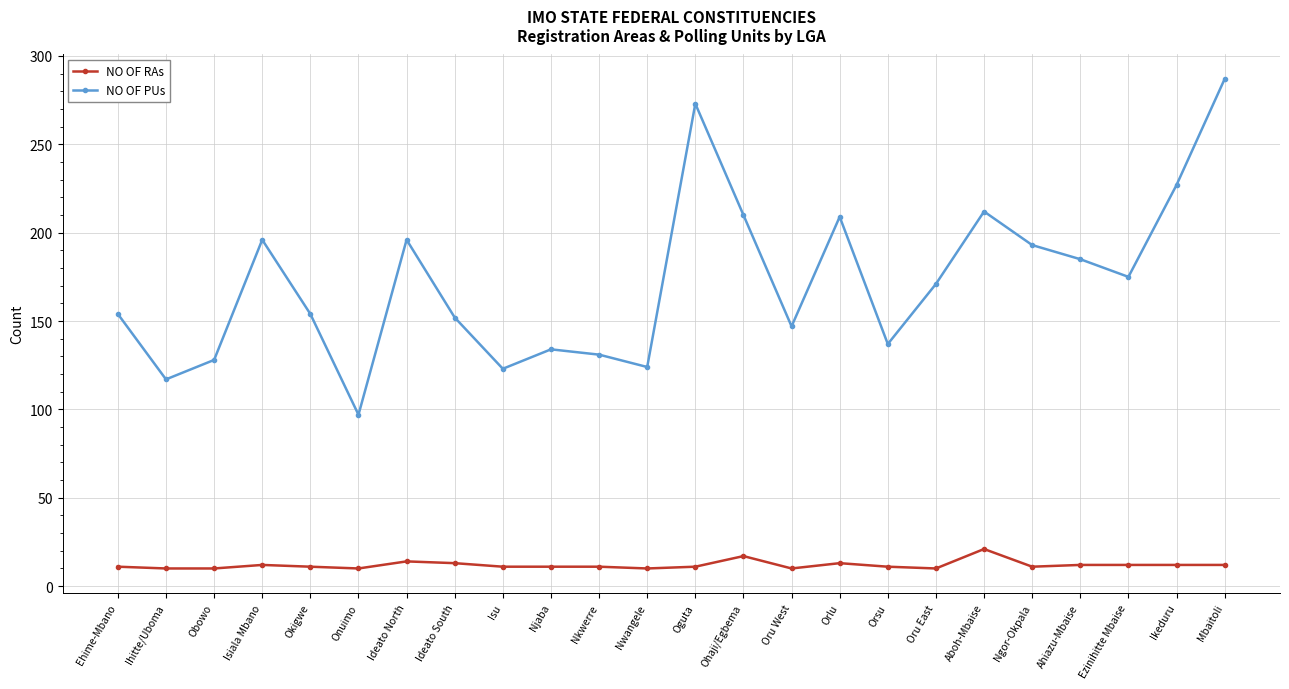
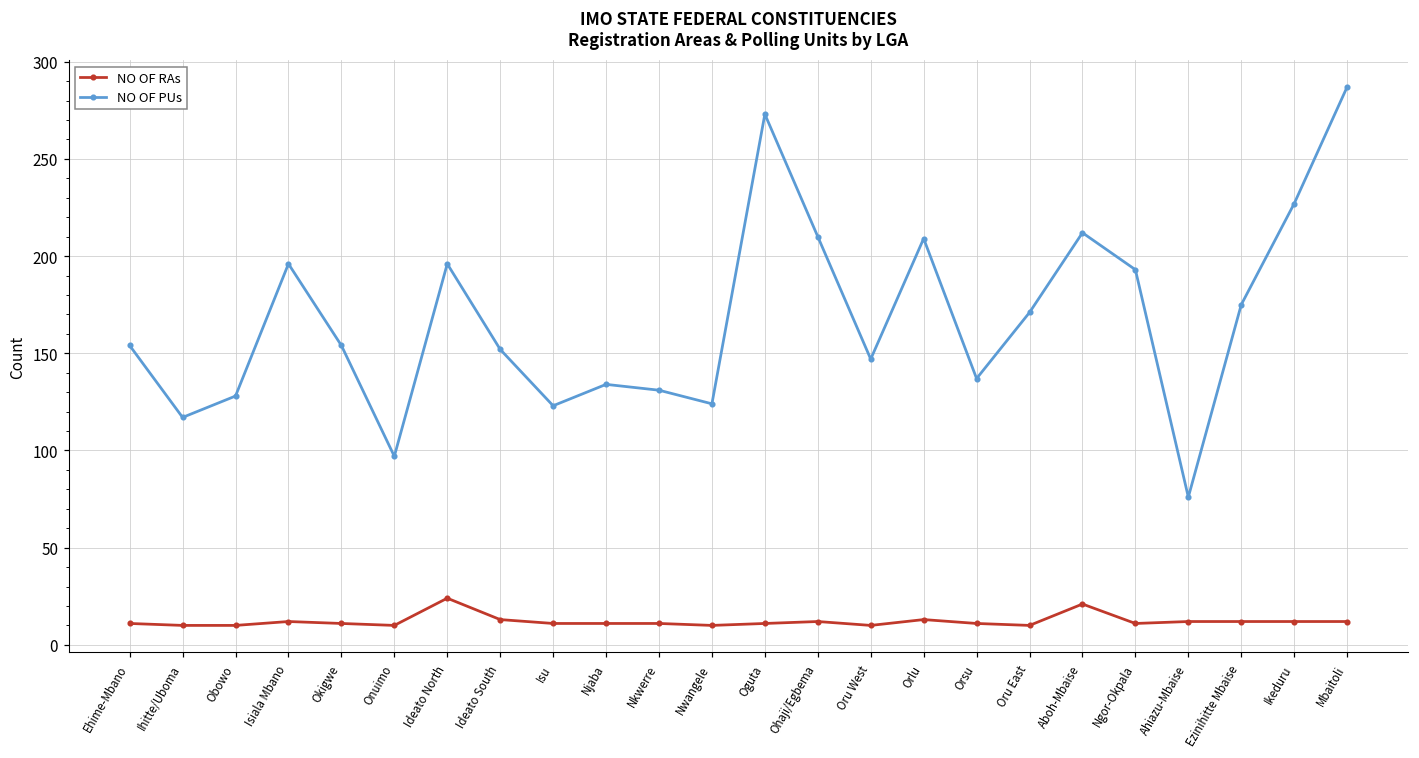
NO OF RAs, Ideato North: 14 -> 24
NO OF RAs, Ohaji/Egbema: 17 -> 12
NO OF PUs, Ahiazu-Mbaise: 185 -> 76
